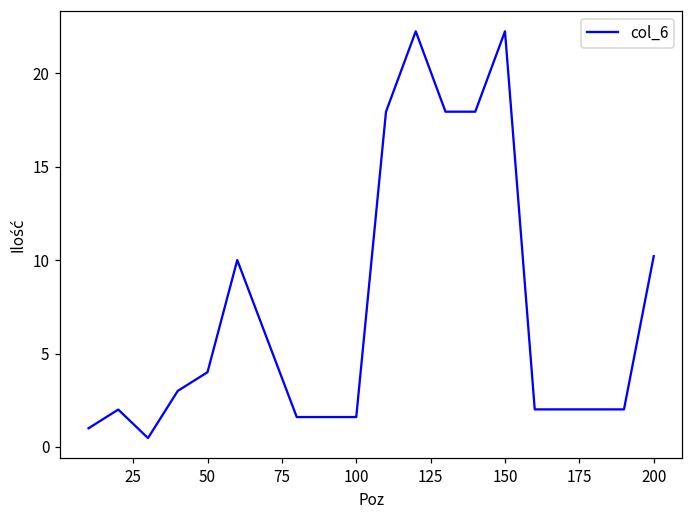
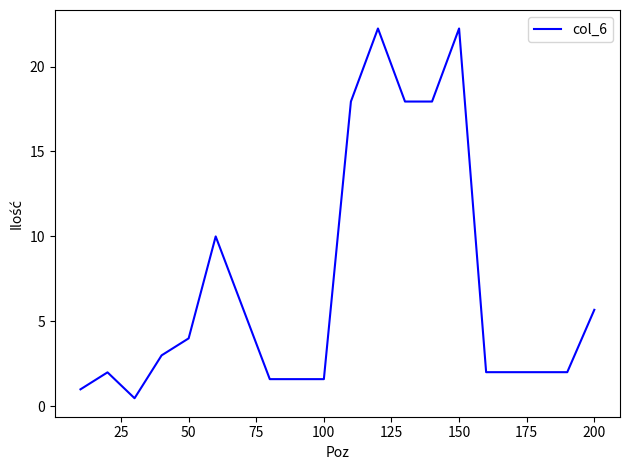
200: 10.2 -> 5.7
